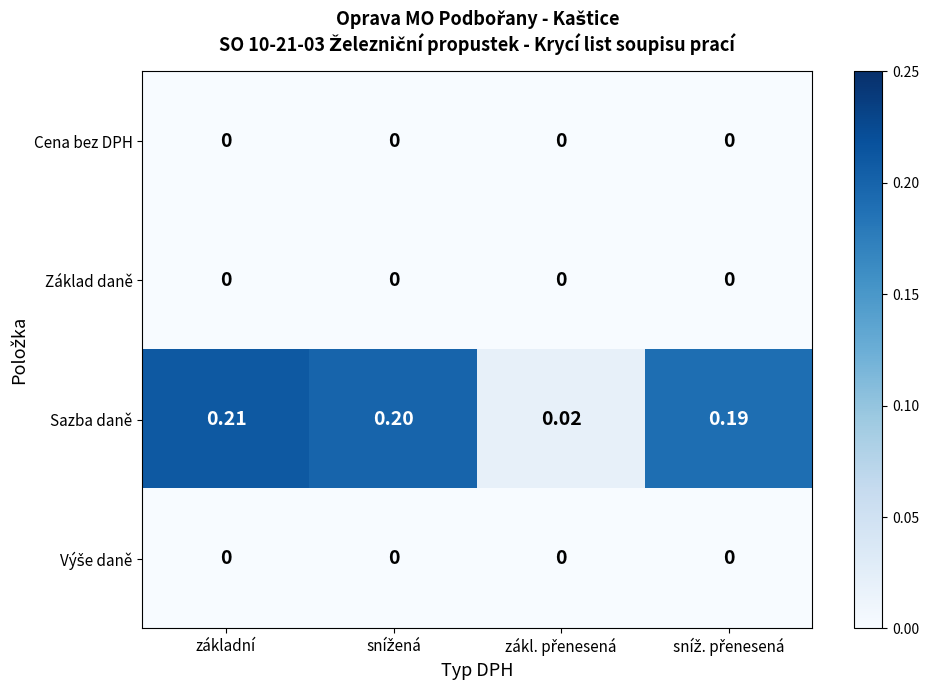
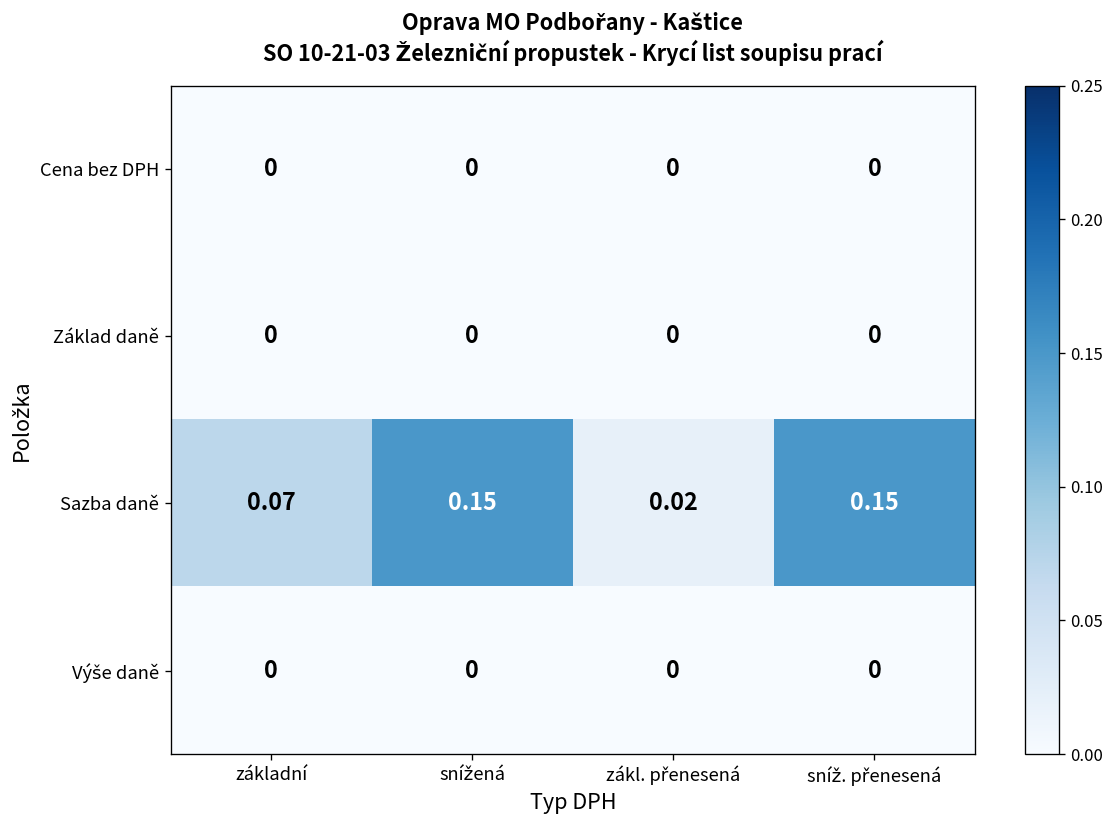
Sazba daně, základní: 0.21 -> 0.07
Sazba daně, snížená: 0.20 -> 0.15
Sazba daně, sníž. přenesená: 0.19 -> 0.15
